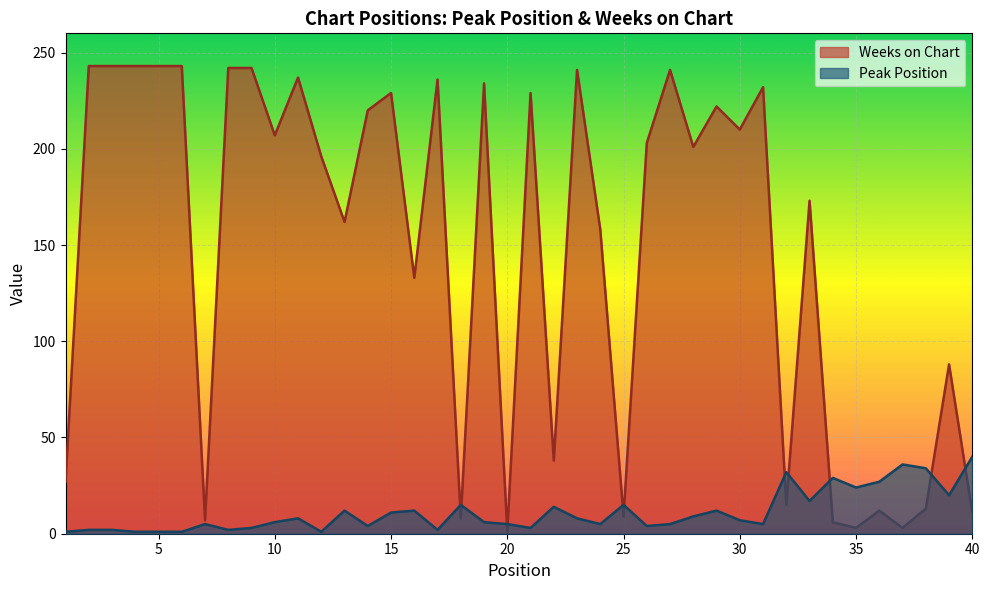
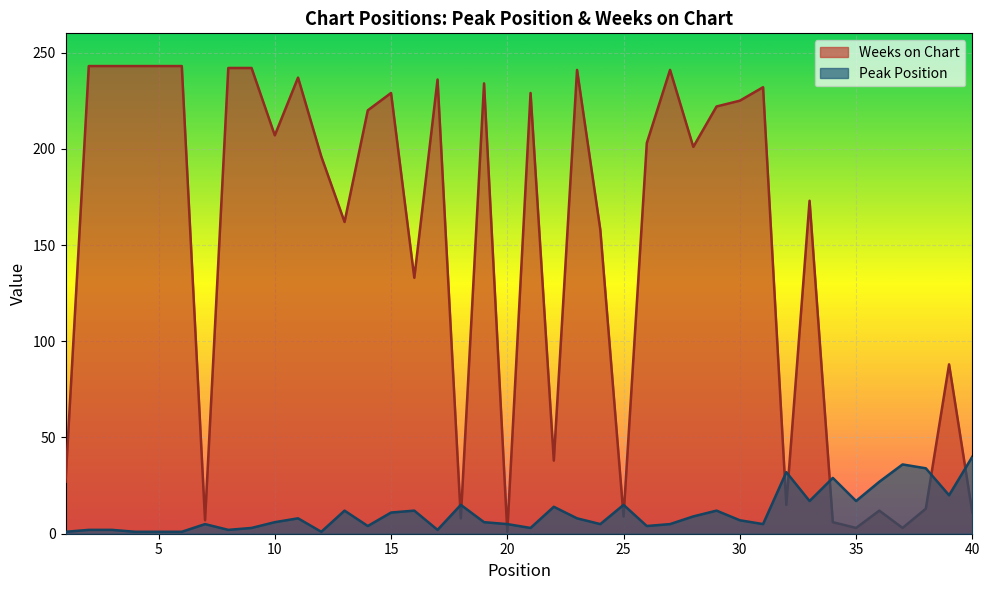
Weeks on Chart, 30: 210 -> 225
Peak Position, 35: 24 -> 17
